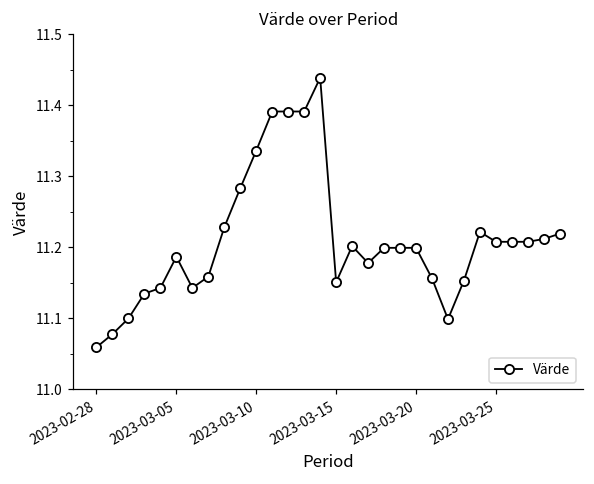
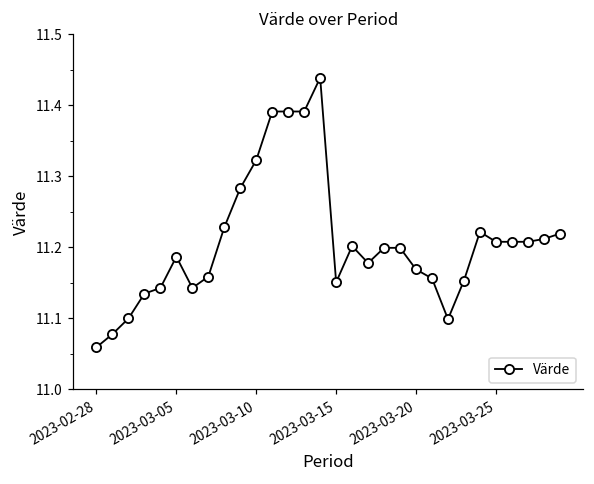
2023-03-10: 11.34 -> 11.32
2023-03-20: 11.20 -> 11.17
